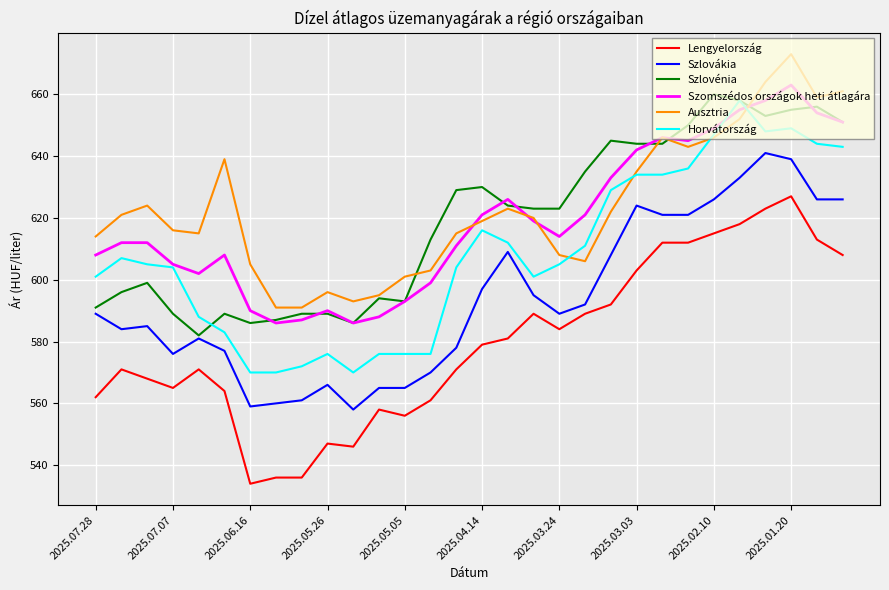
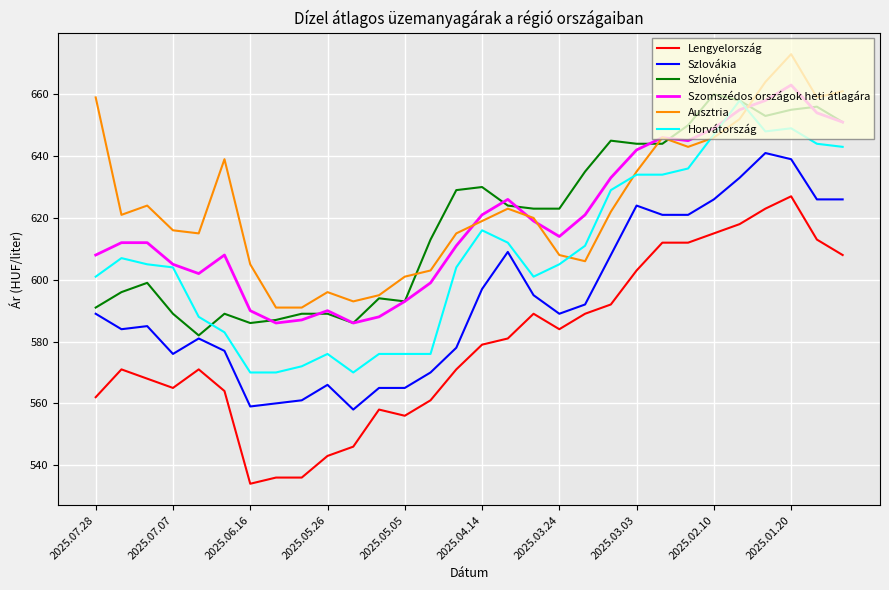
Ausztria, 2025.07.28: 614 -> 659
Lengyelország, 2025.05.26: 547 -> 543
